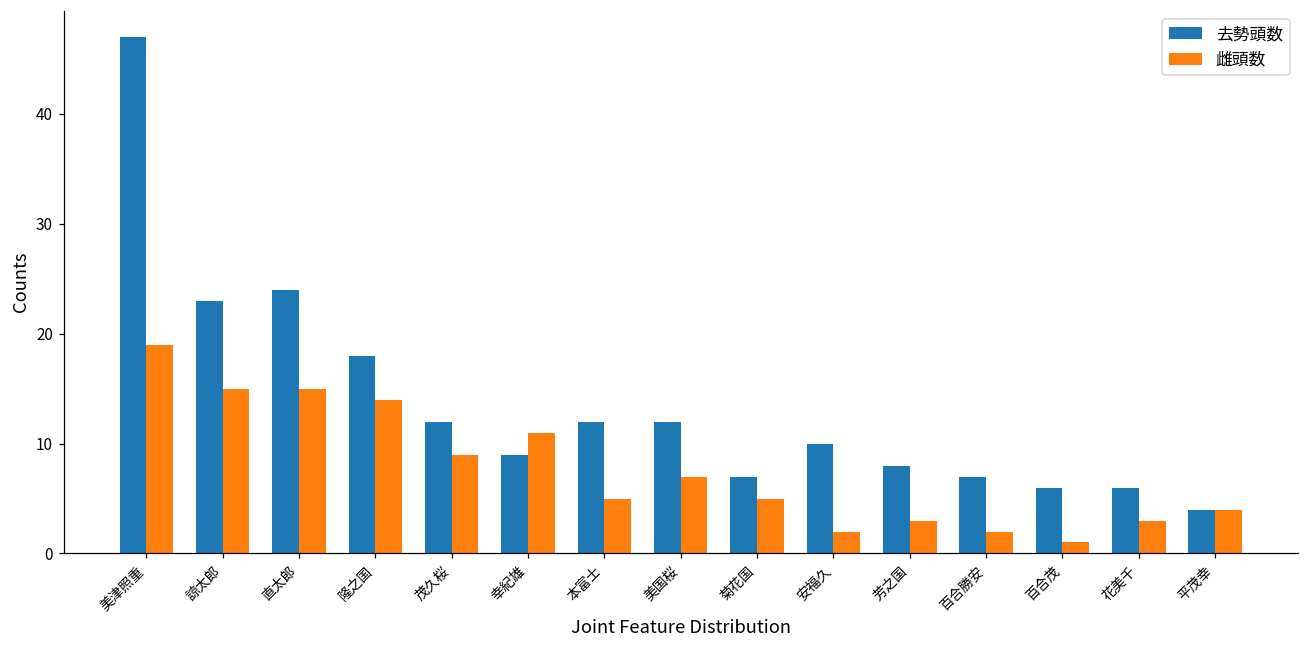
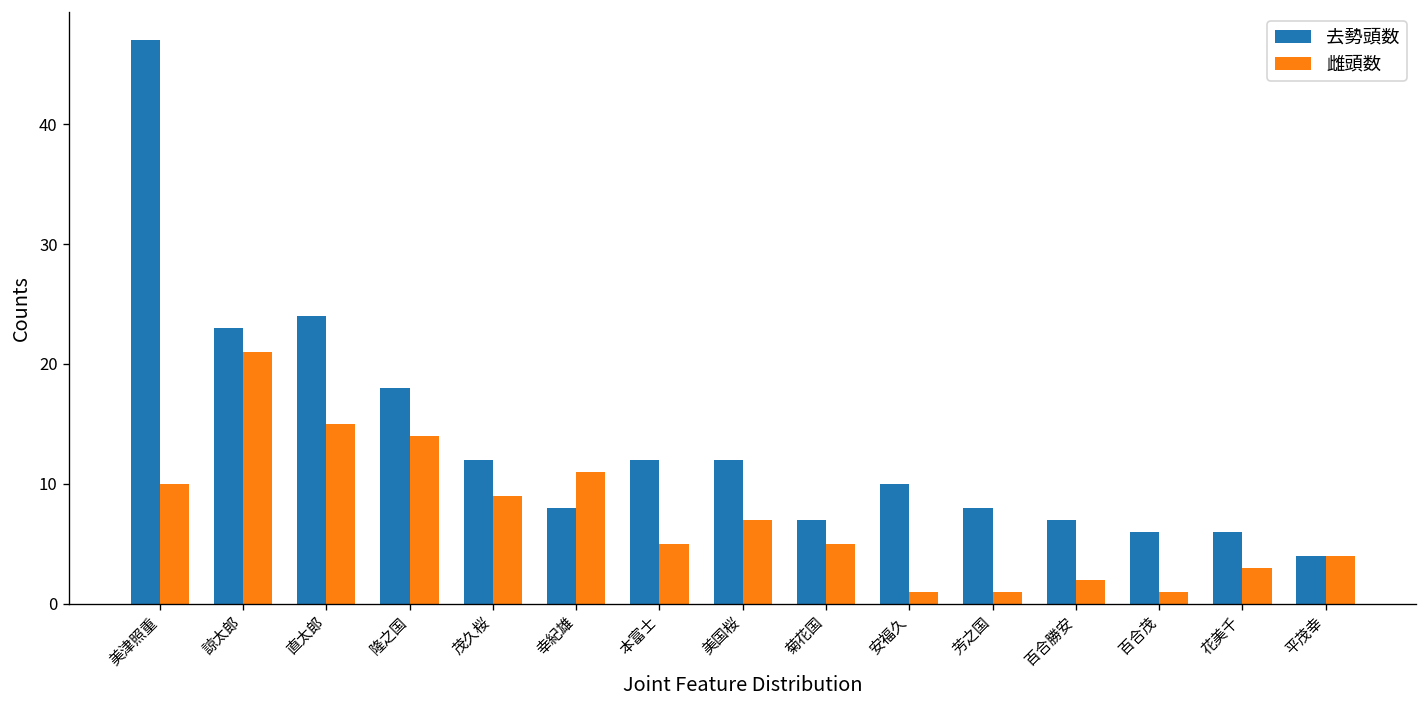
雌頭数, 美津照重: 19 -> 10
雌頭数, 諒太郎: 15 -> 21
去勢頭数, 幸紀雄: 9 -> 8
雌頭数, 安福久: 2 -> 1
雌頭数, 芳之国: 3 -> 1
